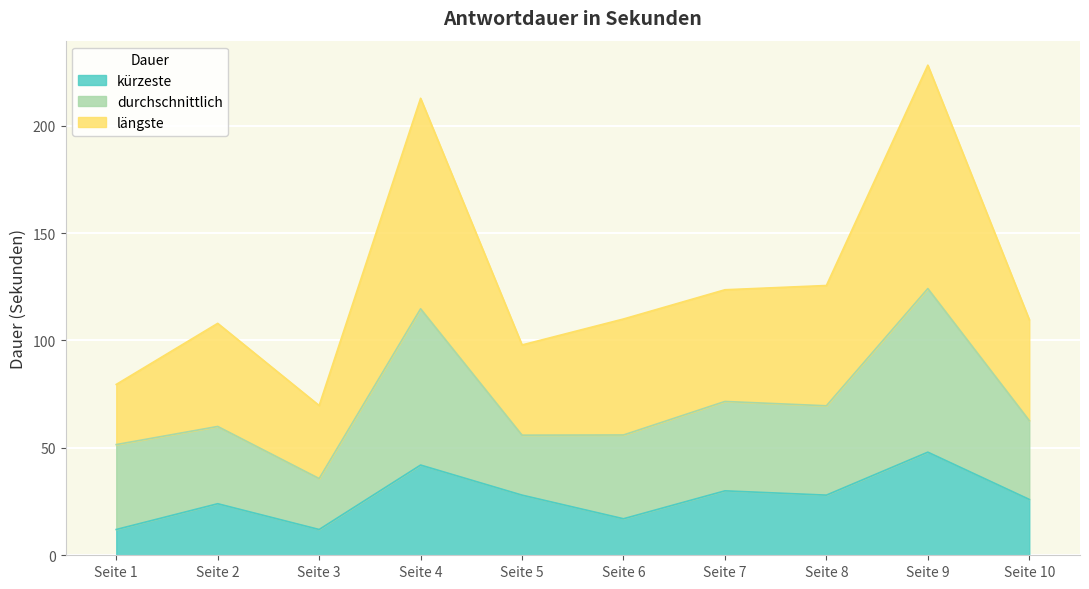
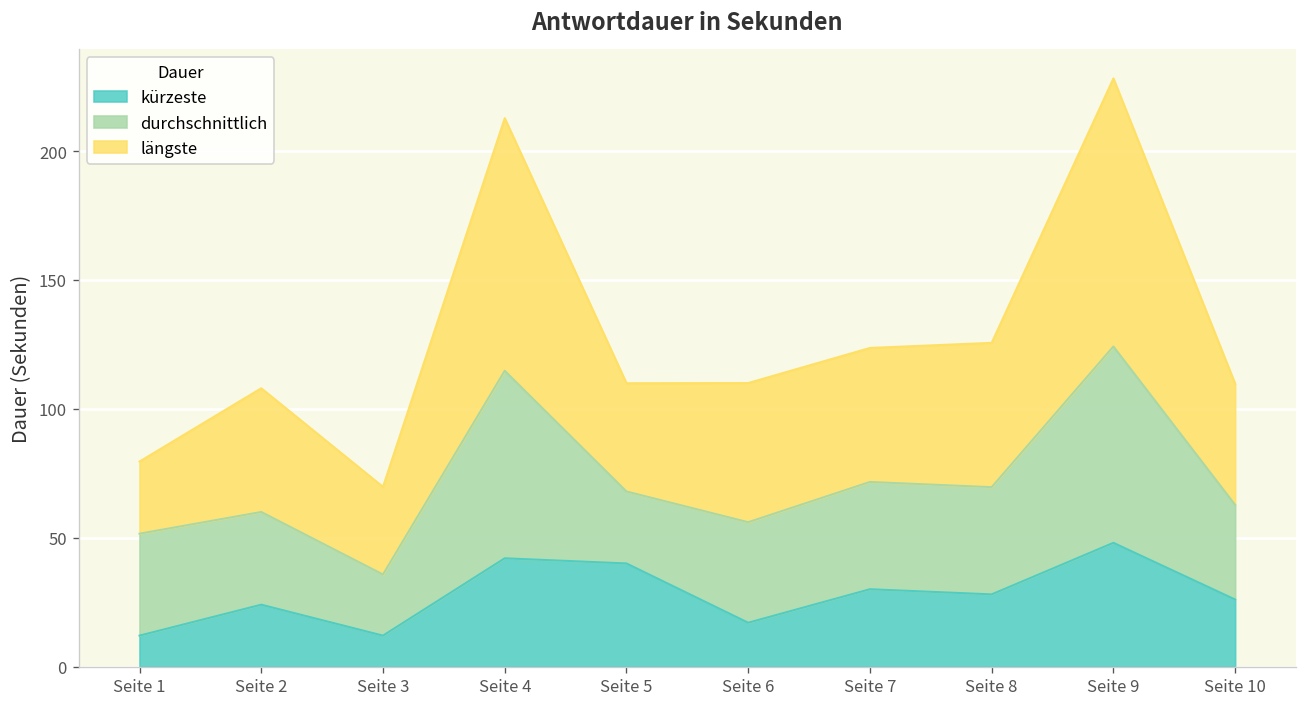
kürzeste, Seite 5: 28 -> 40
